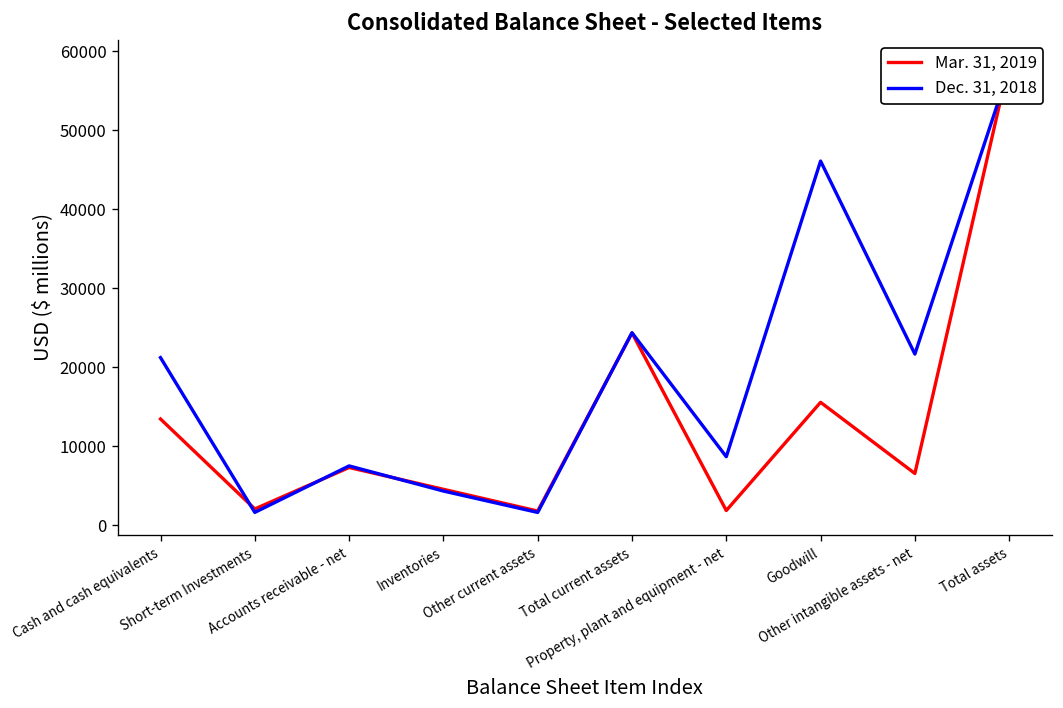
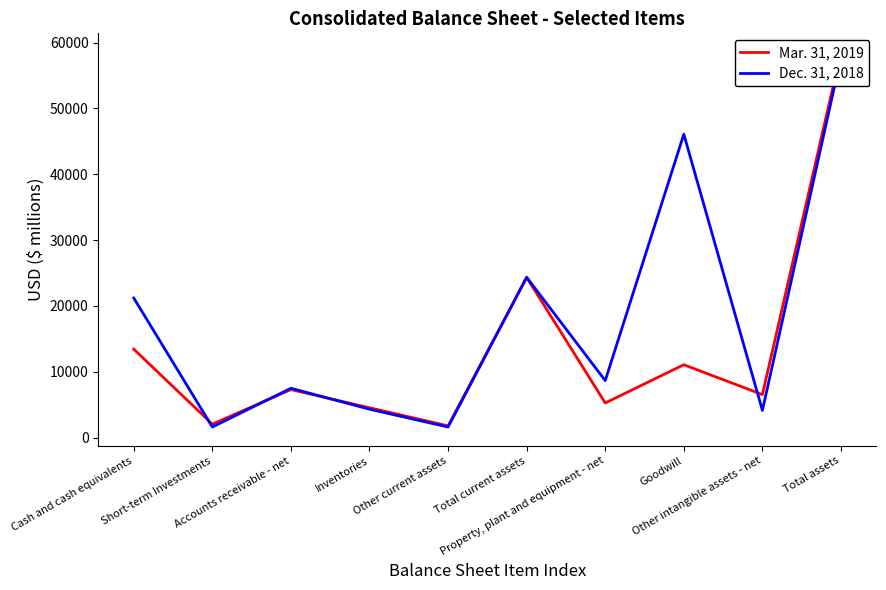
Mar. 31, 2019, Property, plant and equipment - net: 2000 -> 5000
Mar. 31, 2019, Goodwill: 16000 -> 11000
Dec. 31, 2018, Other intangible assets - net: 22000 -> 4000
